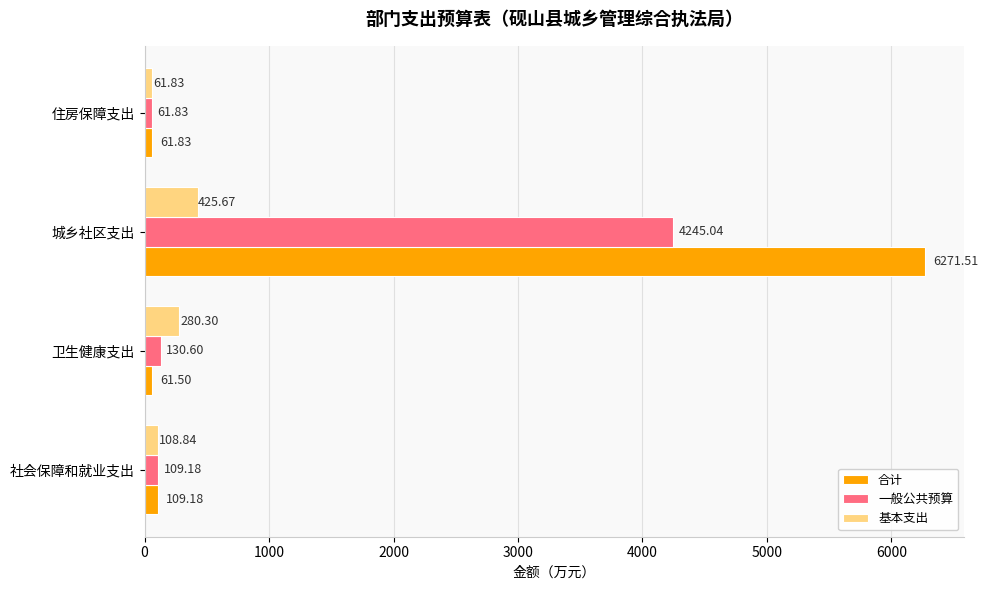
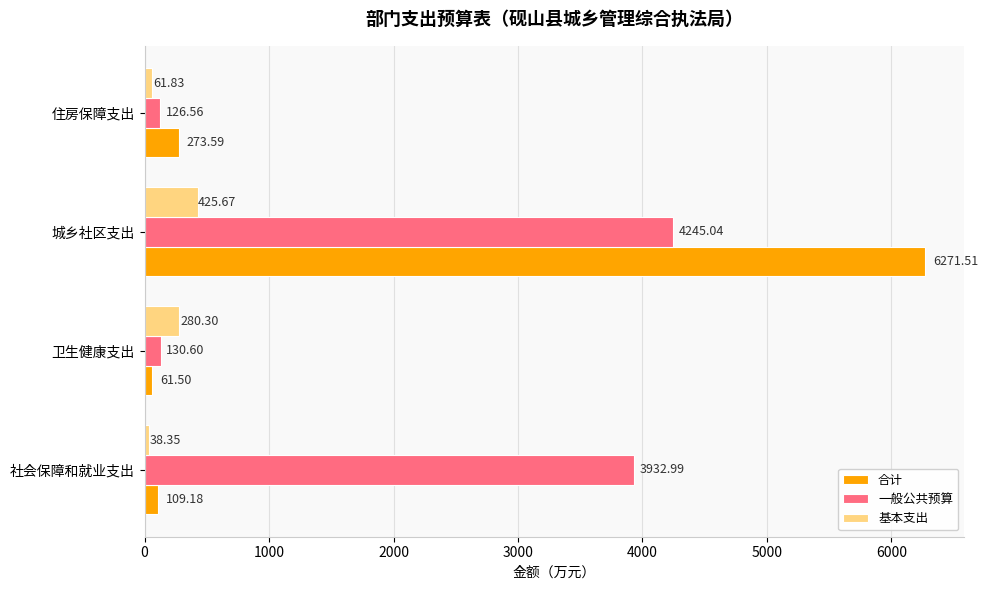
一般公共预算, 住房保障支出: 61.83 -> 126.56
合计, 住房保障支出: 61.83 -> 273.59
基本支出, 社会保障和就业支出: 108.84 -> 38.35
一般公共预算, 社会保障和就业支出: 109.18 -> 3932.99
